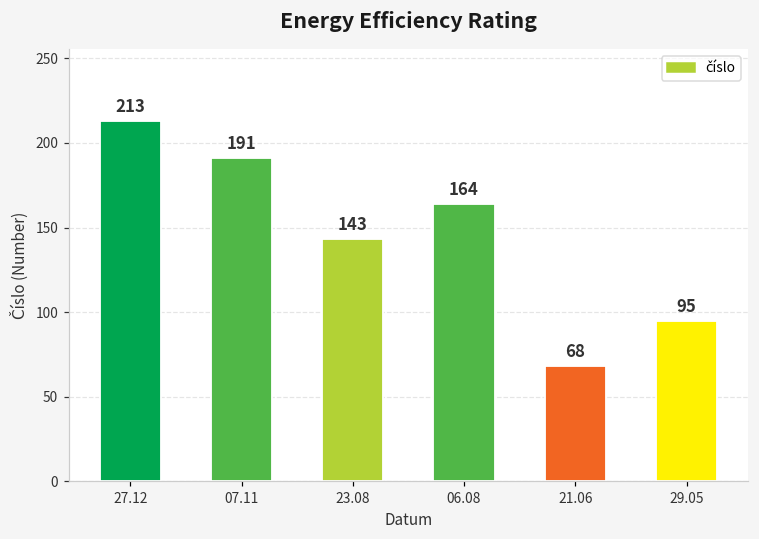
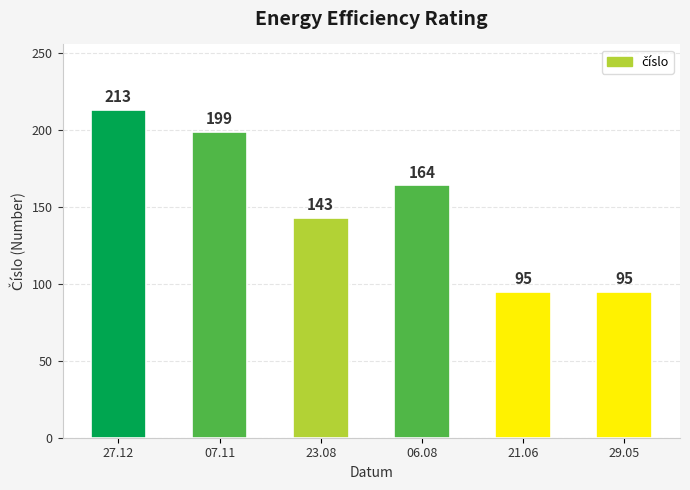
07.11: 191 -> 199
21.06: 68 -> 95
